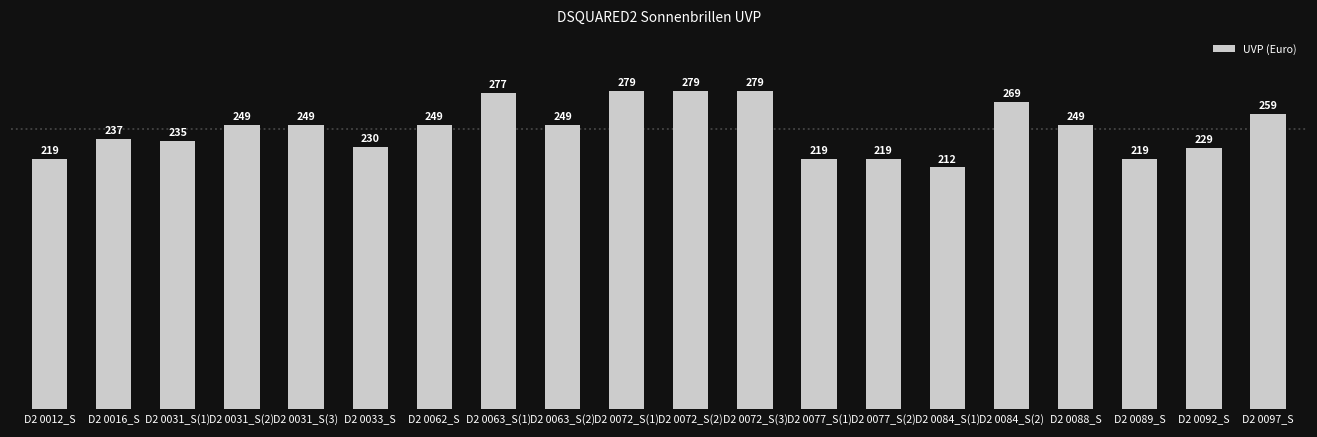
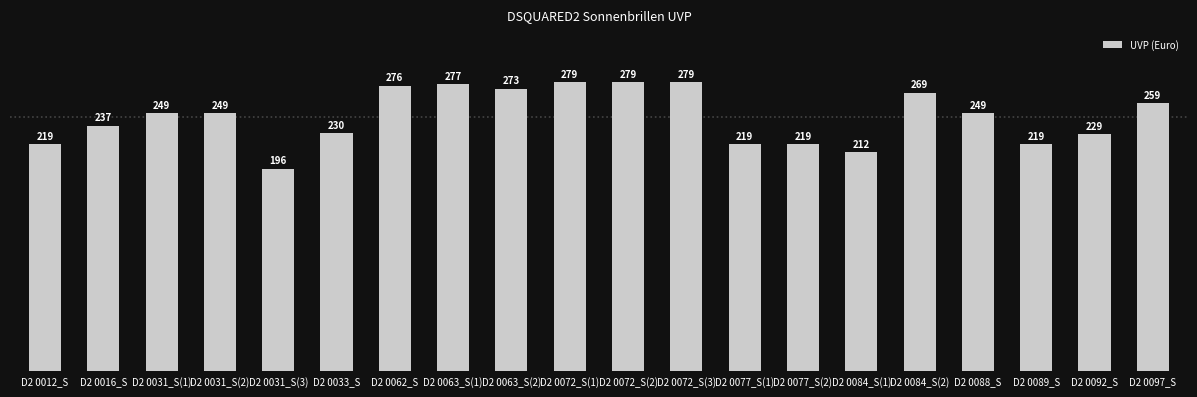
D2 0031_S(1): 235 -> 249
D2 0031_S(3): 249 -> 196
D2 0062_S: 249 -> 276
D2 0063_S(2): 249 -> 273
